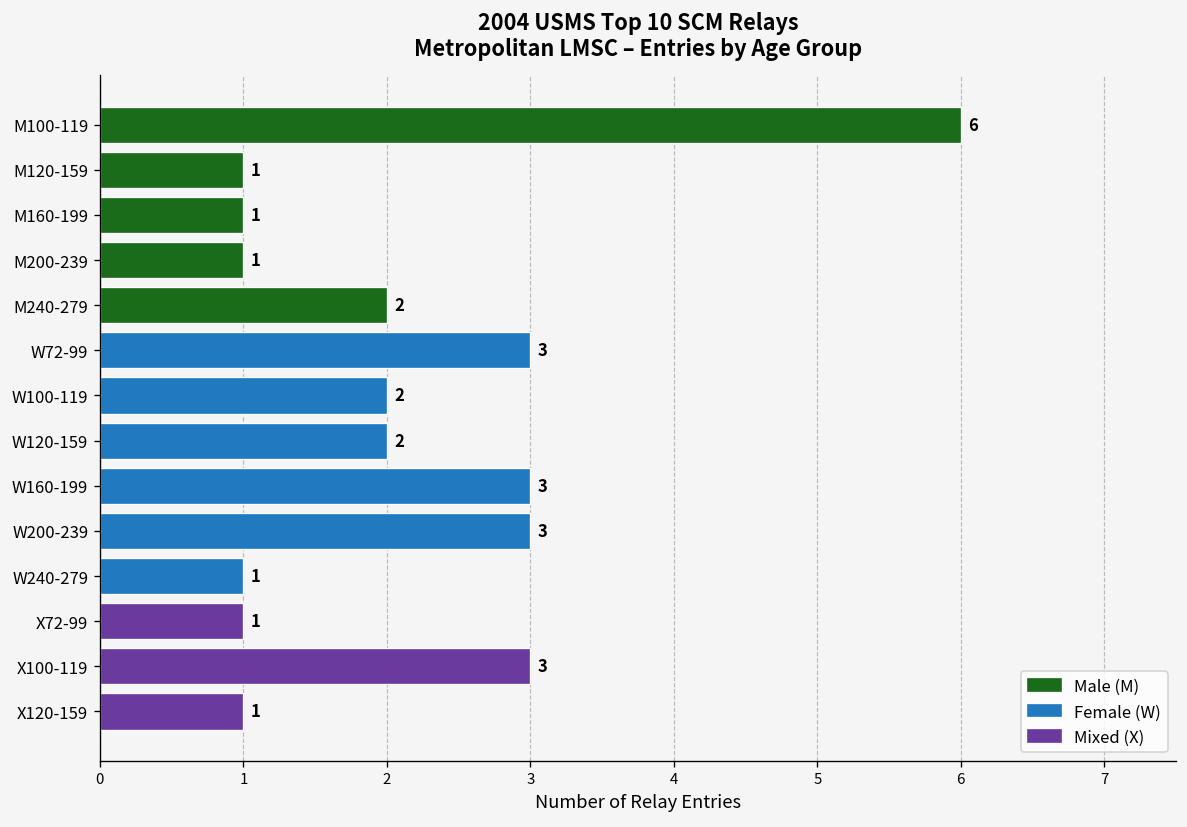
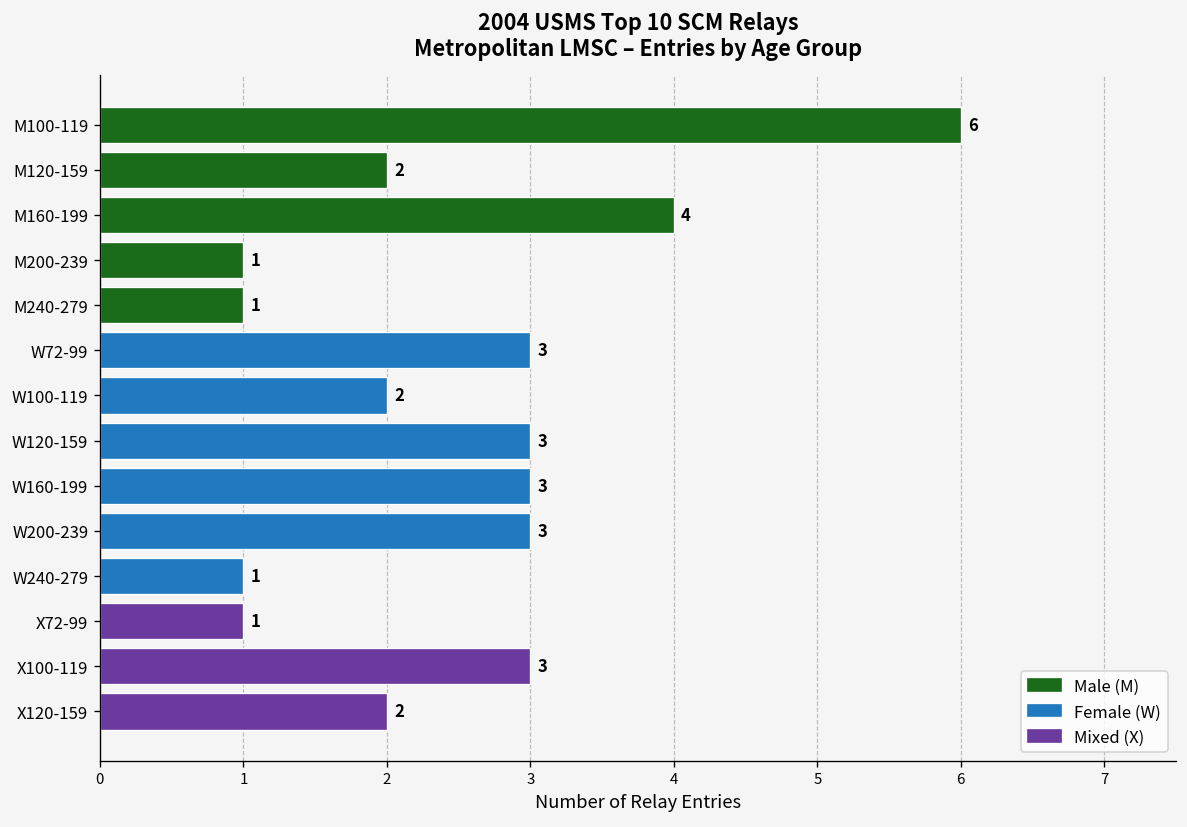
M120-159: 1 -> 2
M160-199: 1 -> 4
M240-279: 2 -> 1
W120-159: 2 -> 3
X120-159: 1 -> 2
